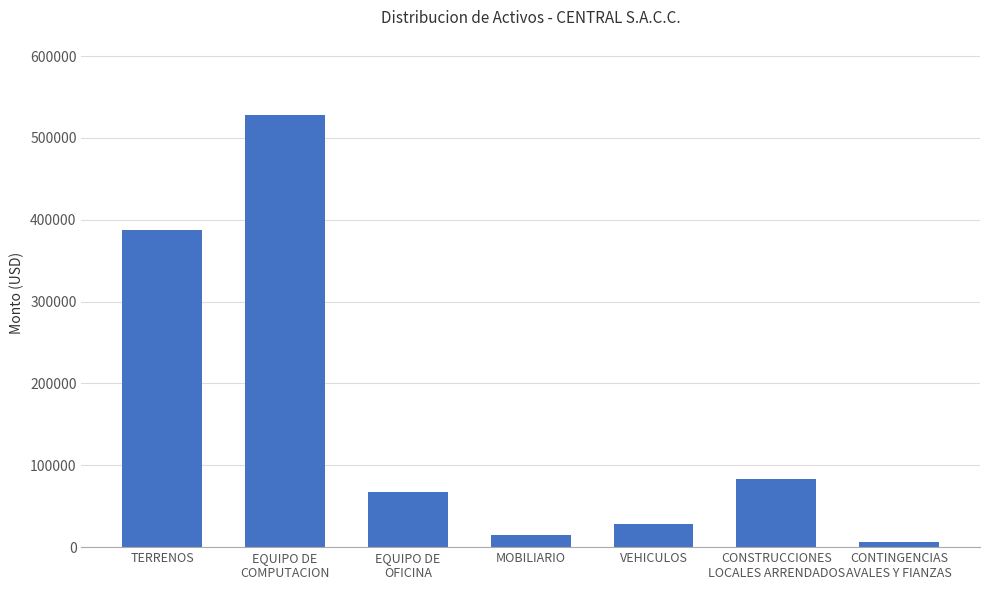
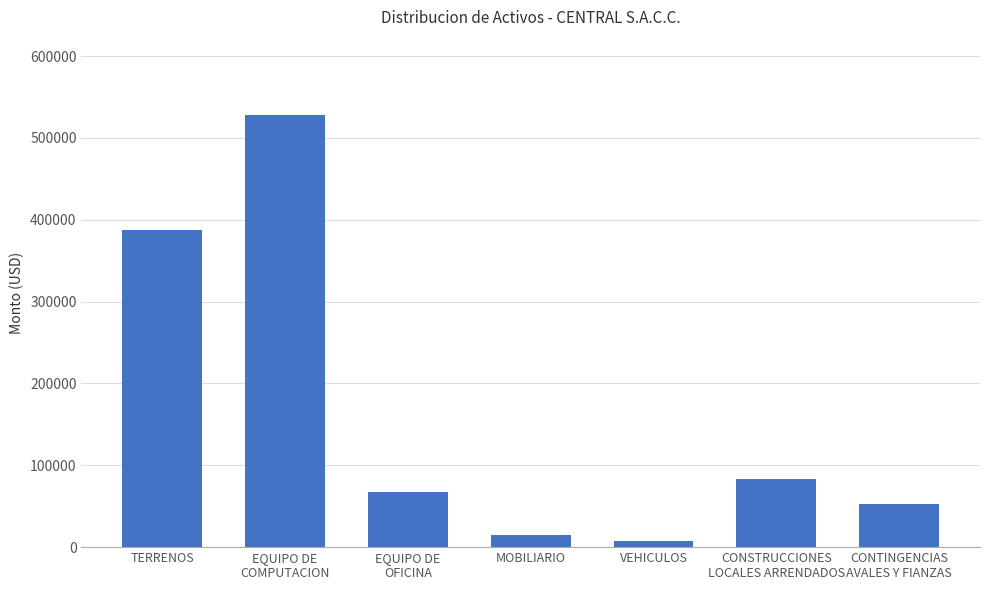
VEHICULOS: 30000 -> 10000
CONTINGENCIAS AVALES Y FIANZAS: 10000 -> 50000
